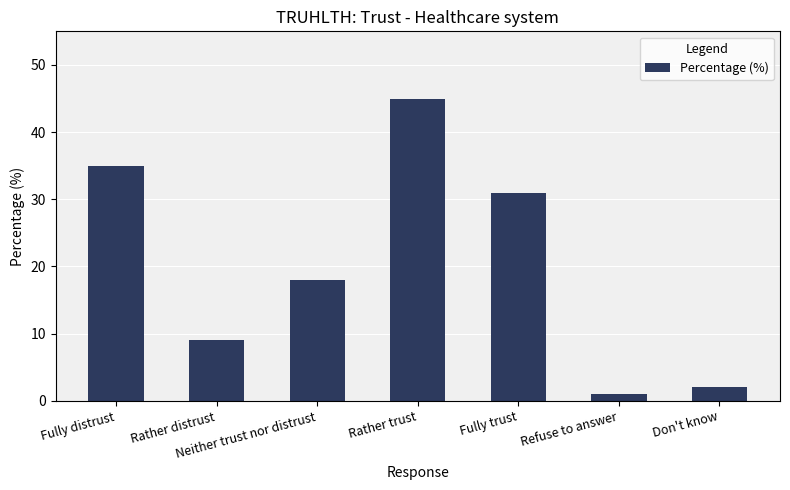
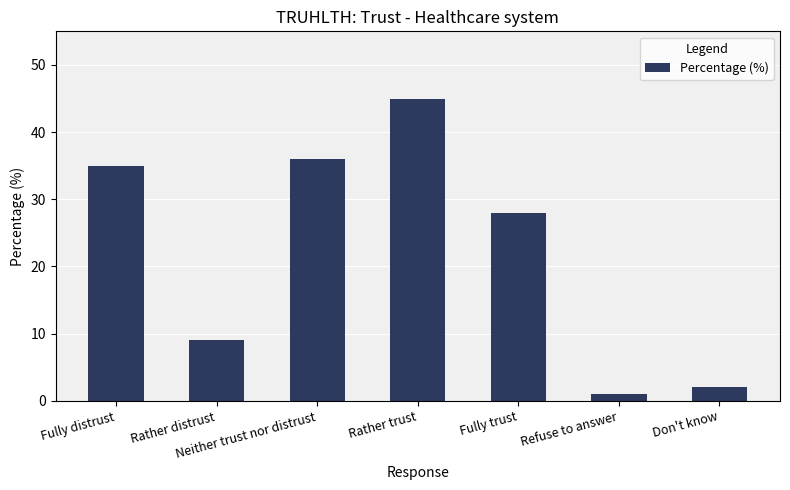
Neither trust nor distrust: 18 -> 36
Fully trust: 31 -> 28
